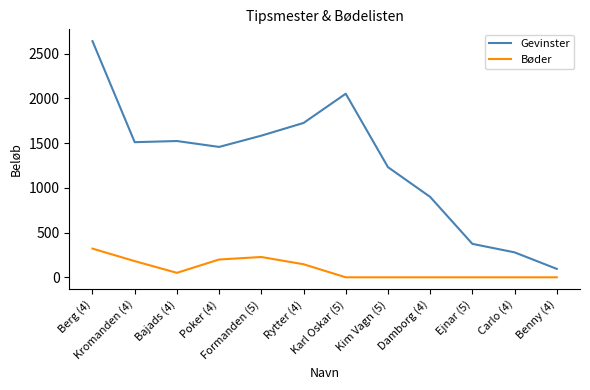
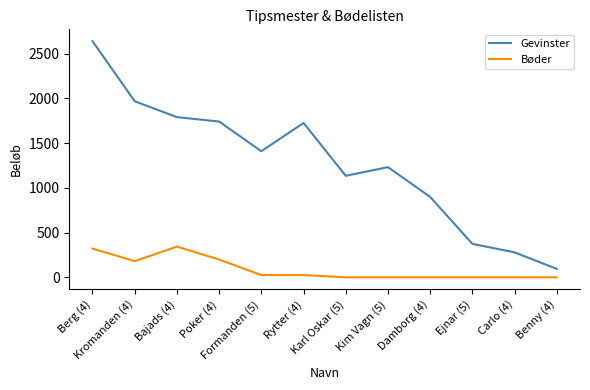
Gevinster, Kromanden (4): 1500 -> 2000
Gevinster, Bajads (4): 1500 -> 1800
Bøder, Bajads (4): 100 -> 300
Gevinster, Poker (4): 1500 -> 1700
Gevinster, Formanden (5): 1600 -> 1400
Bøder, Formanden (5): 200 -> 0
Bøder, Rytter (4): 100 -> 0
Gevinster, Karl Oskar (5): 2100 -> 1100
